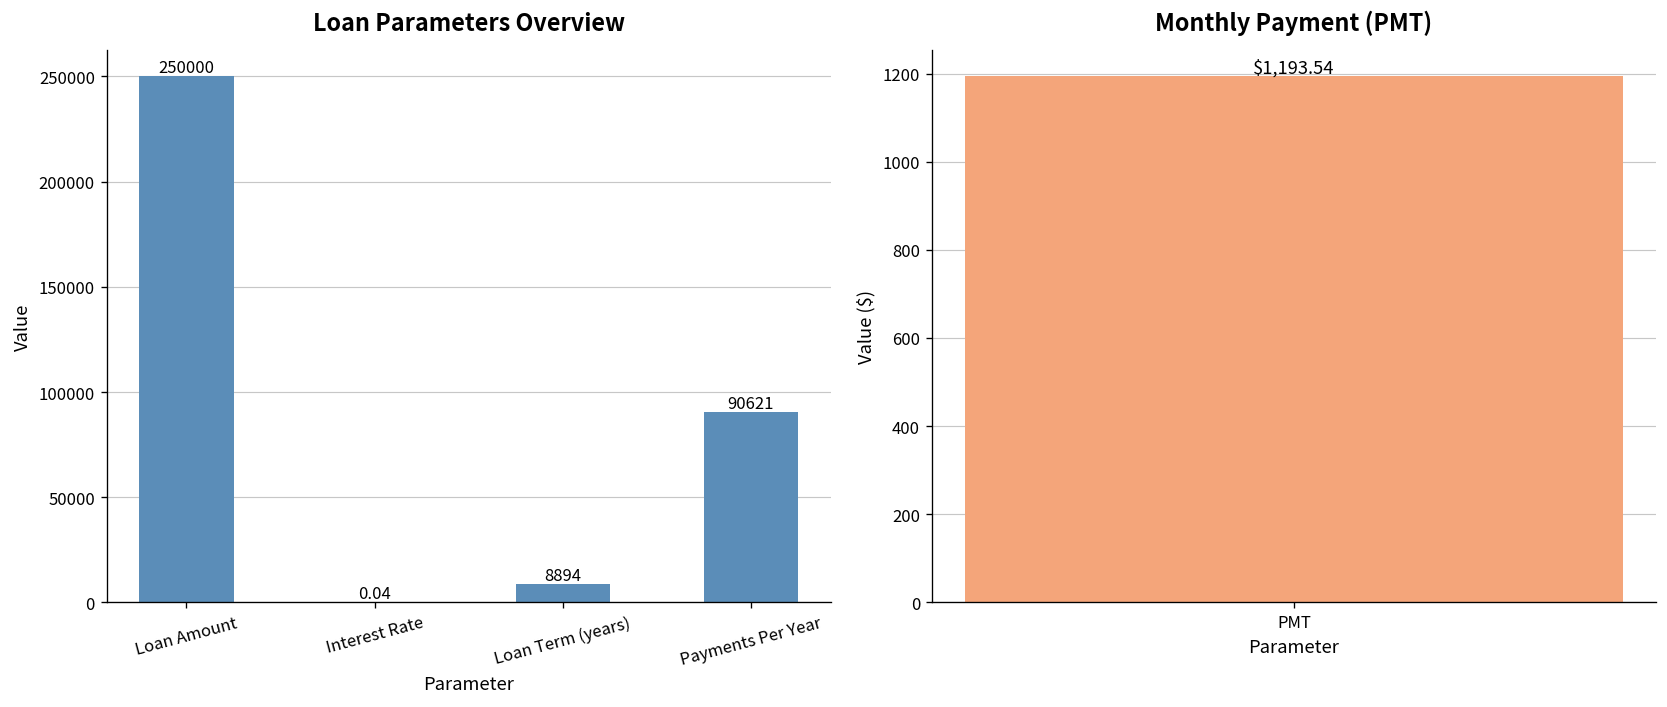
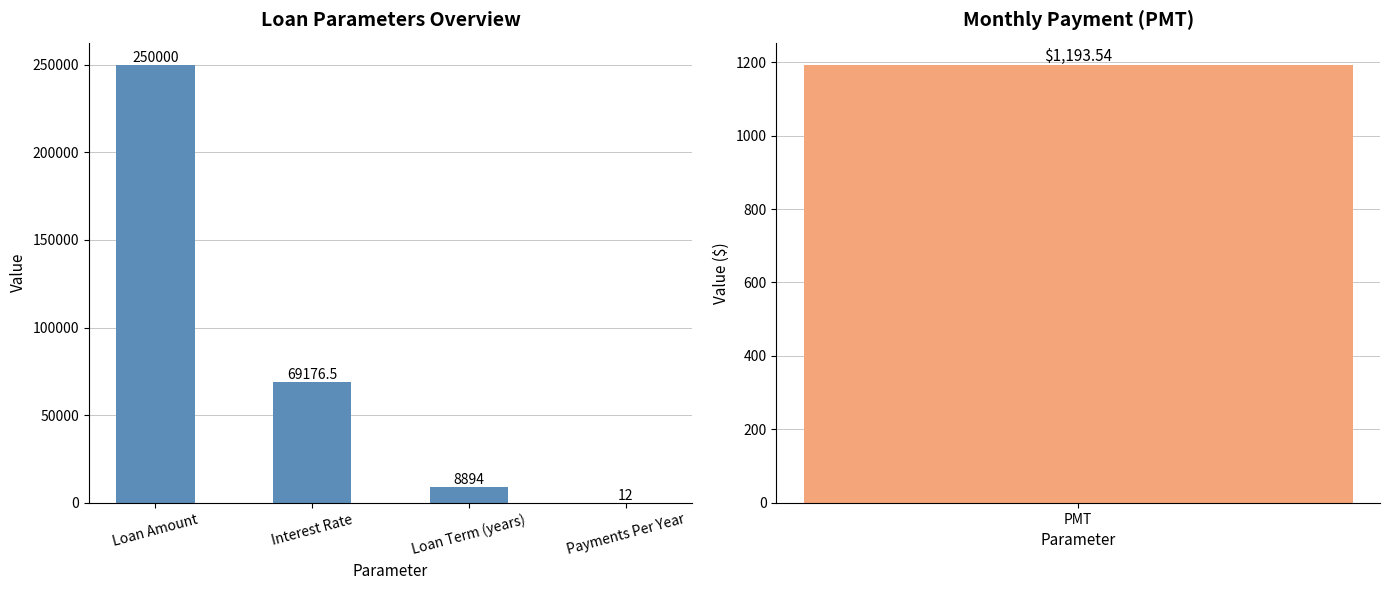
Loan Parameters Overview, Interest Rate: 0.04 -> 69176.5
Loan Parameters Overview, Payments Per Year: 90621 -> 12
